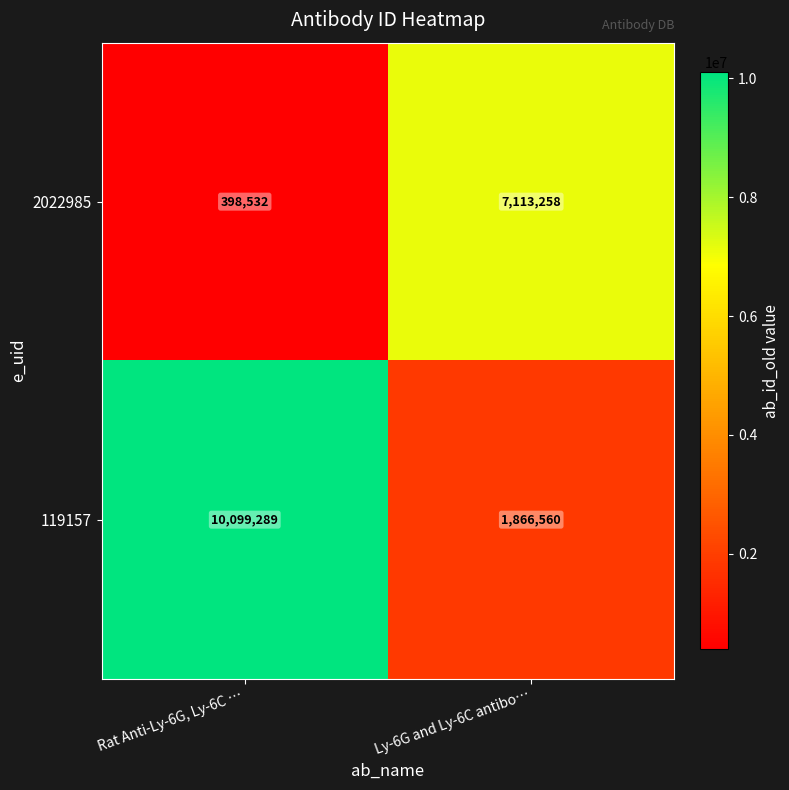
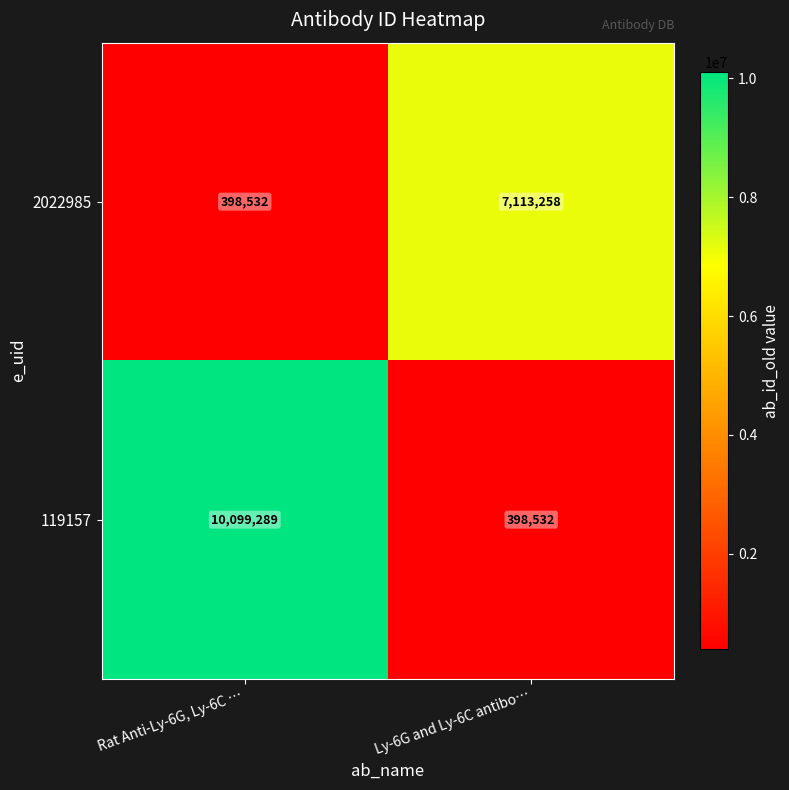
119157, Ly-6G and Ly-6C antibo…: 1,866,560 -> 398,532
